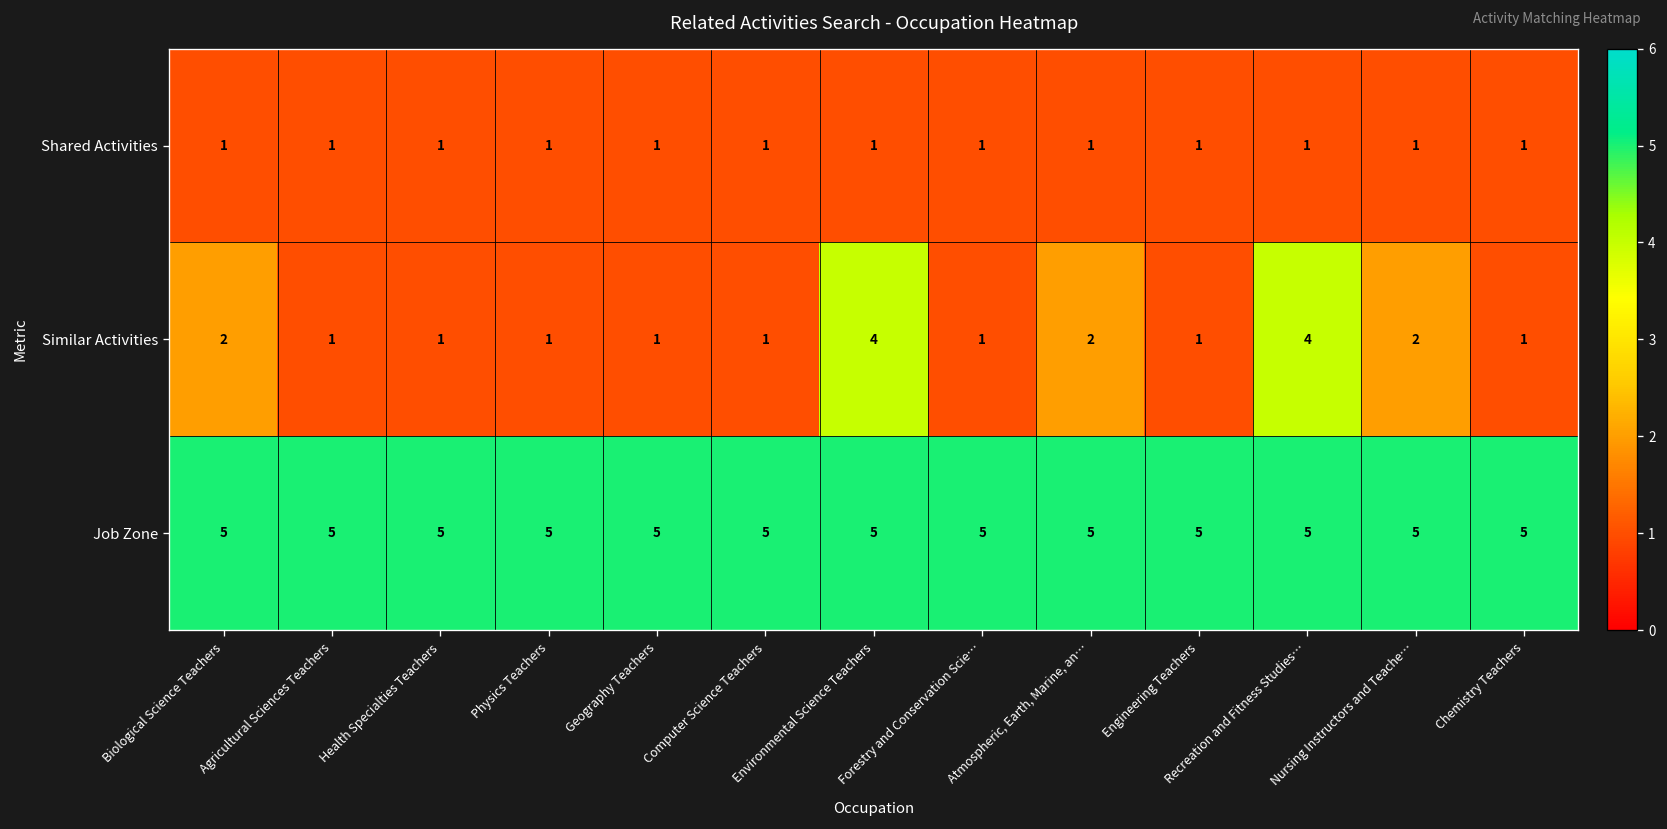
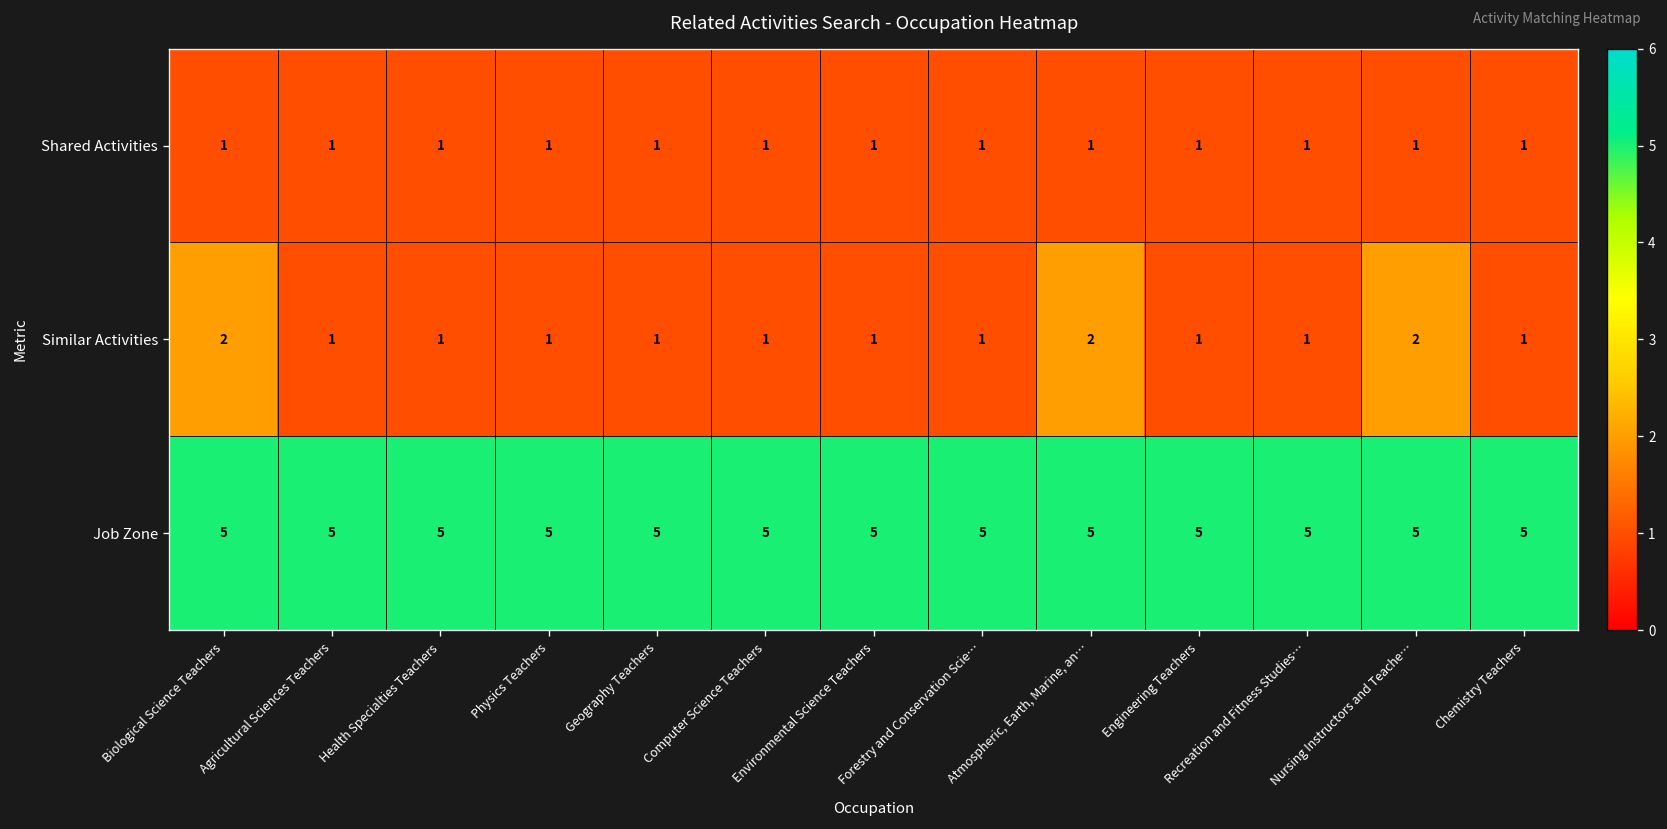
Similar Activities, Environmental Science Teachers: 4 -> 1
Similar Activities, Recreation and Fitness Studies…: 4 -> 1
